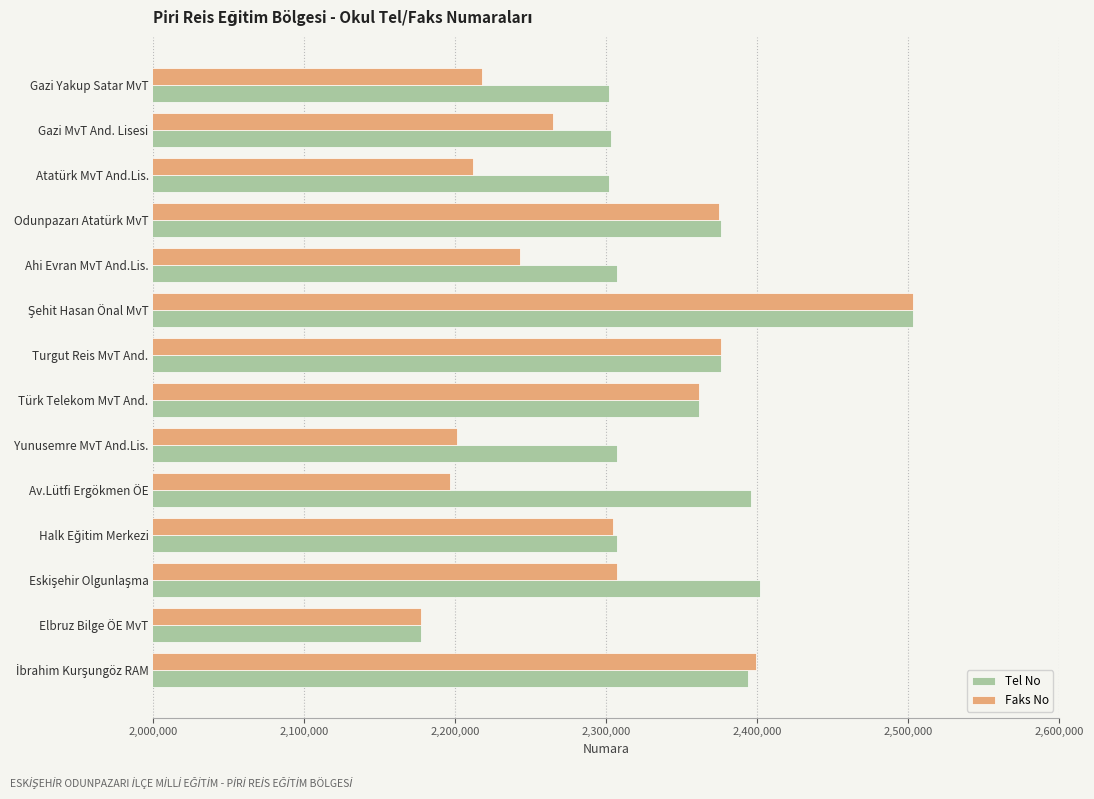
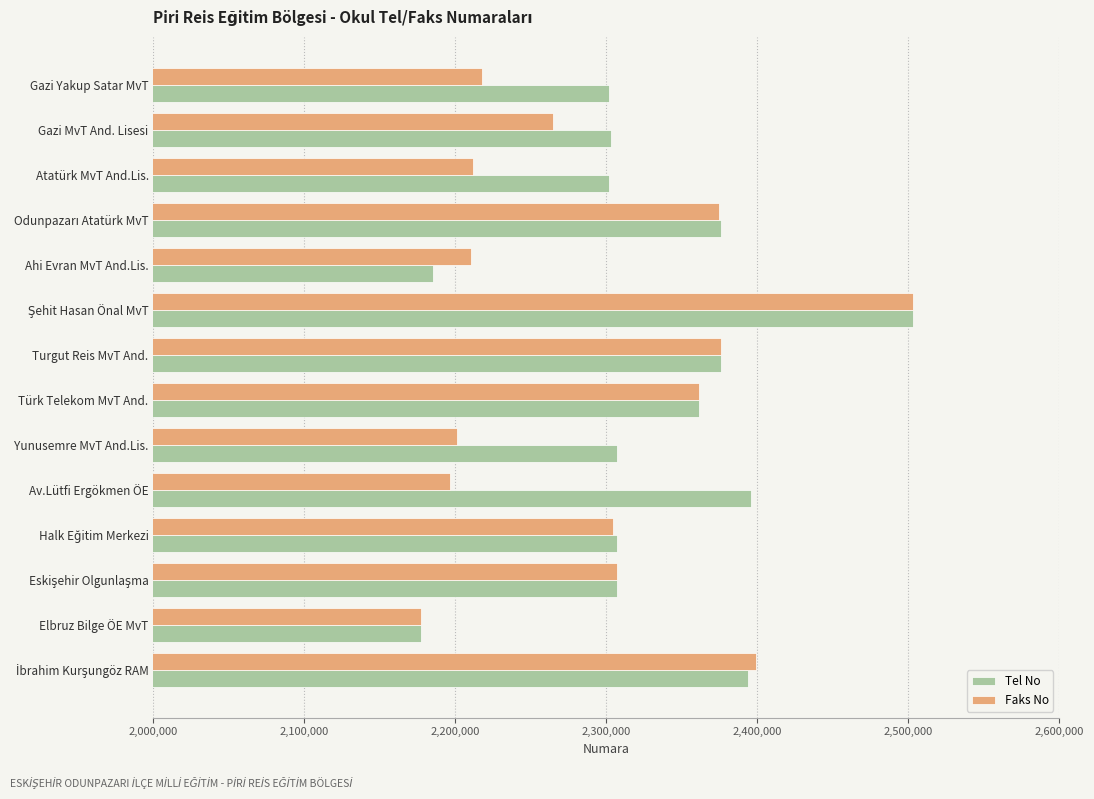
Faks No, Ahi Evran MvT And.Lis.: 2,243,000 -> 2,210,000
Tel No, Ahi Evran MvT And.Lis.: 2,307,000 -> 2,185,000
Tel No, Eskişehir Olgunlaşma: 2,402,000 -> 2,307,000
